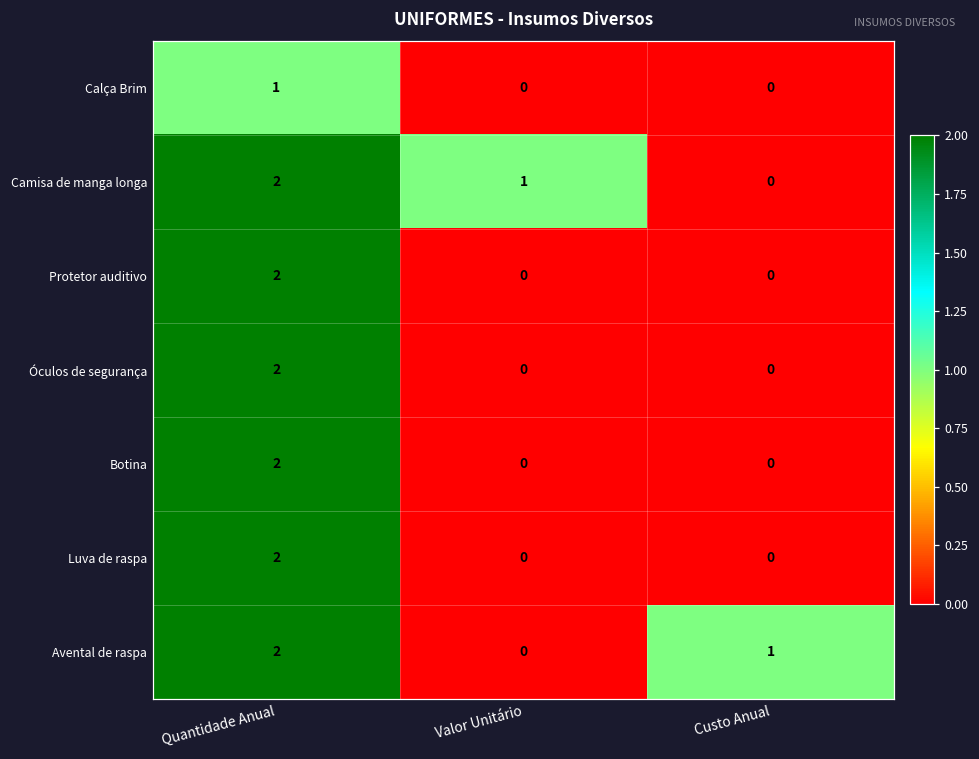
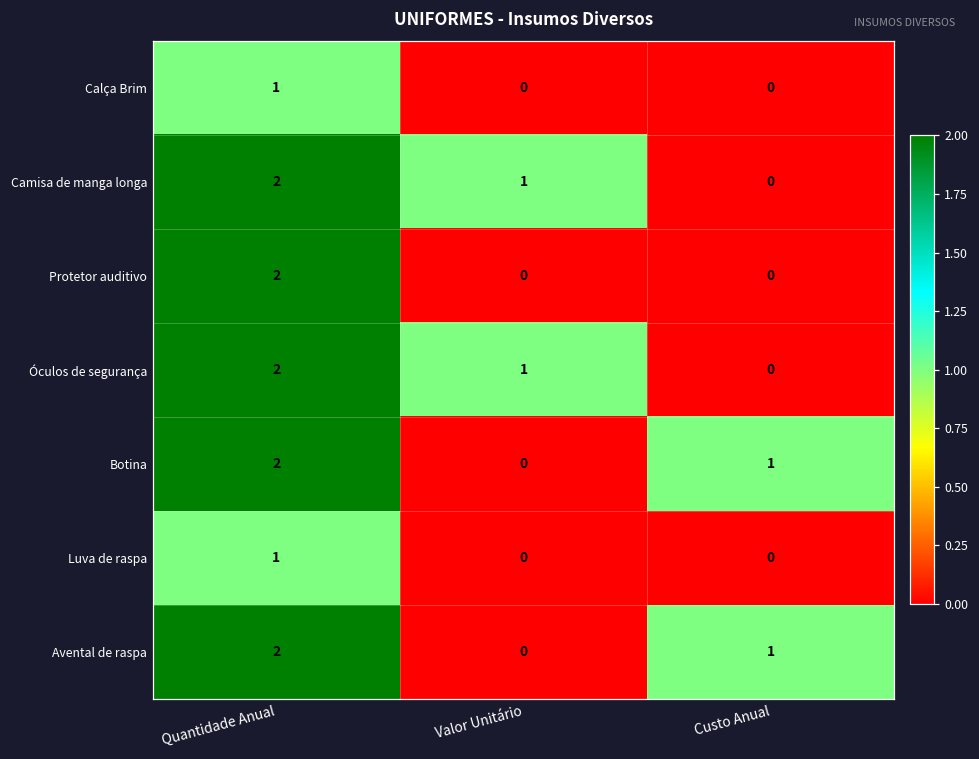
Óculos de segurança, Valor Unitário: 0 -> 1
Botina, Custo Anual: 0 -> 1
Luva de raspa, Quantidade Anual: 2 -> 1
